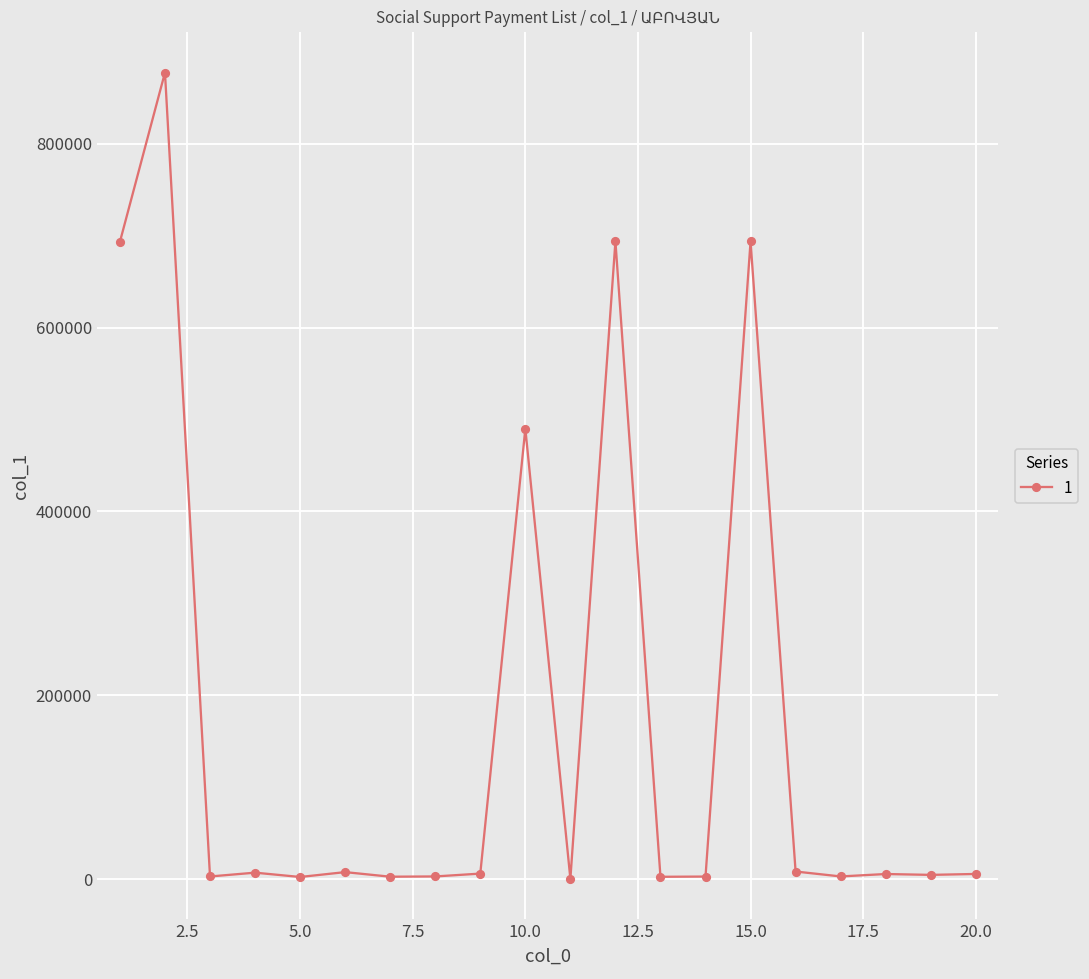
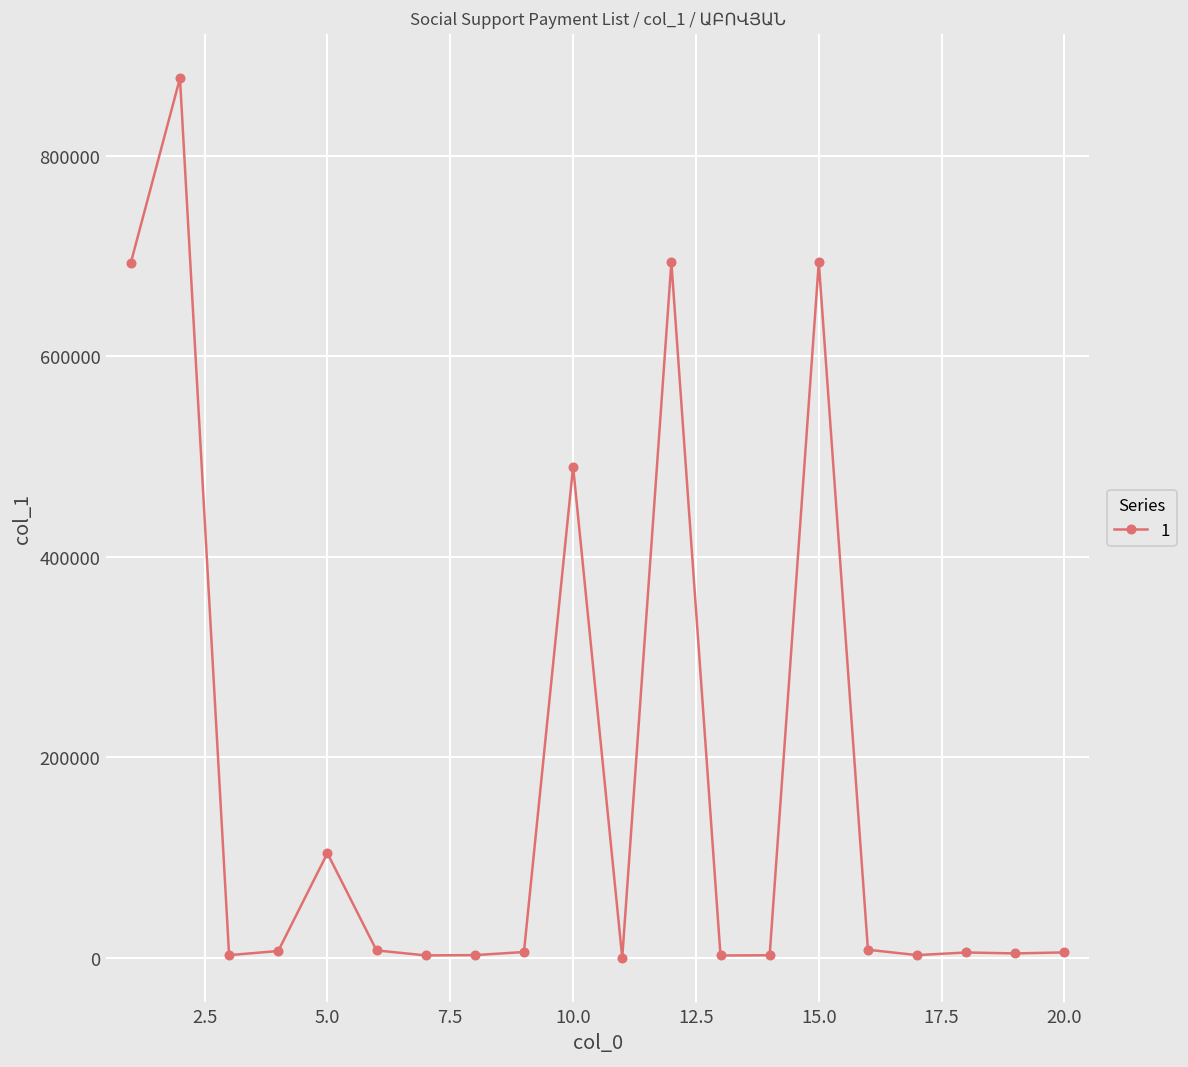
5.0: 0 -> 100000
